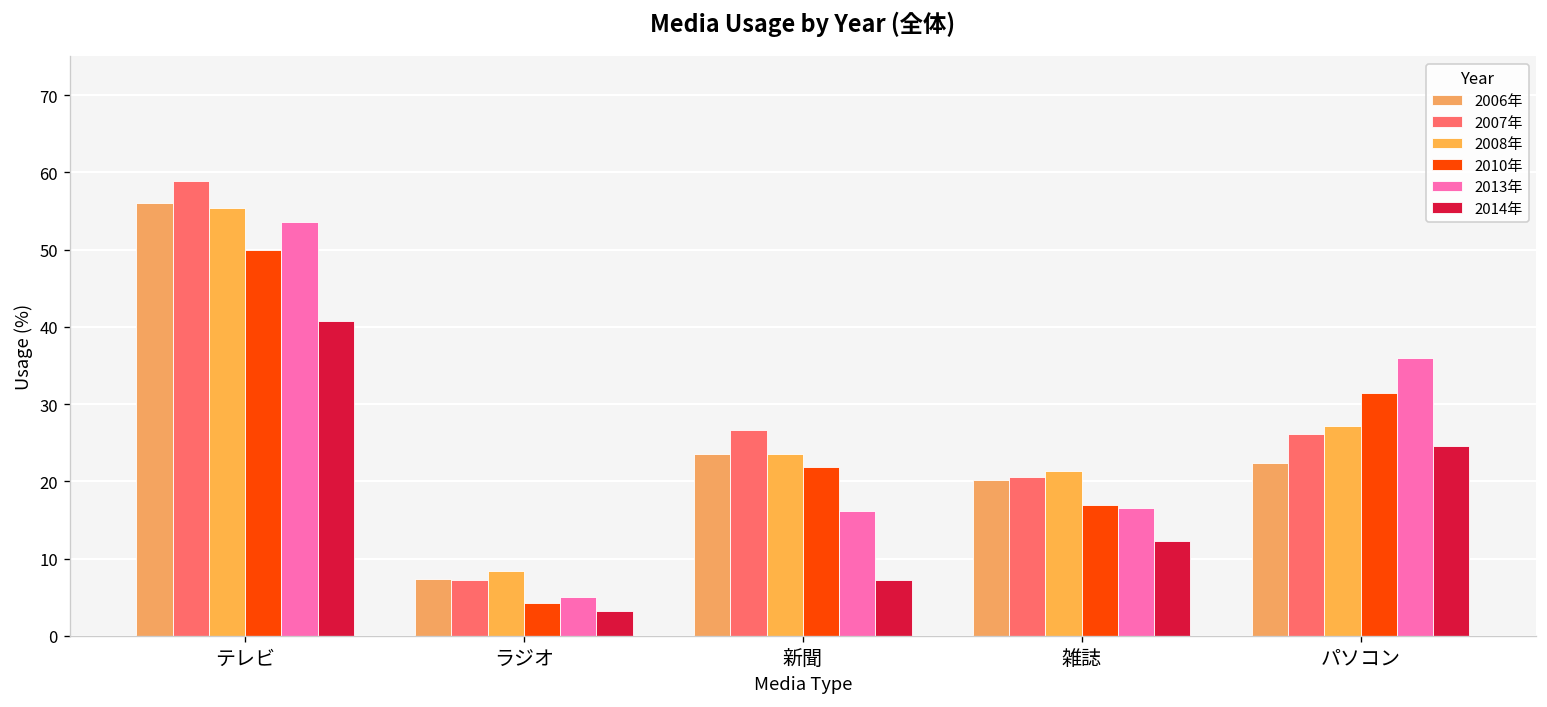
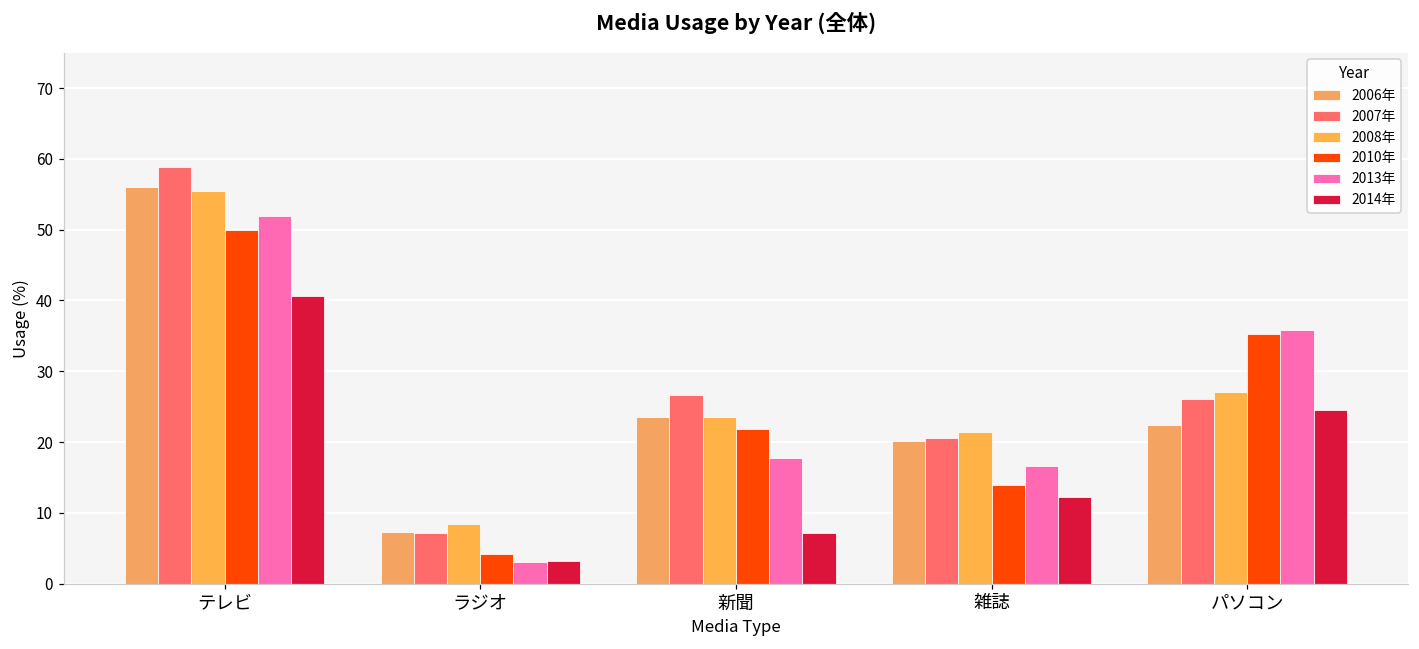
2013年, テレビ: 54 -> 52
2013年, ラジオ: 5 -> 3
2013年, 新聞: 16 -> 18
2010年, 雑誌: 17 -> 14
2010年, パソコン: 31 -> 35
